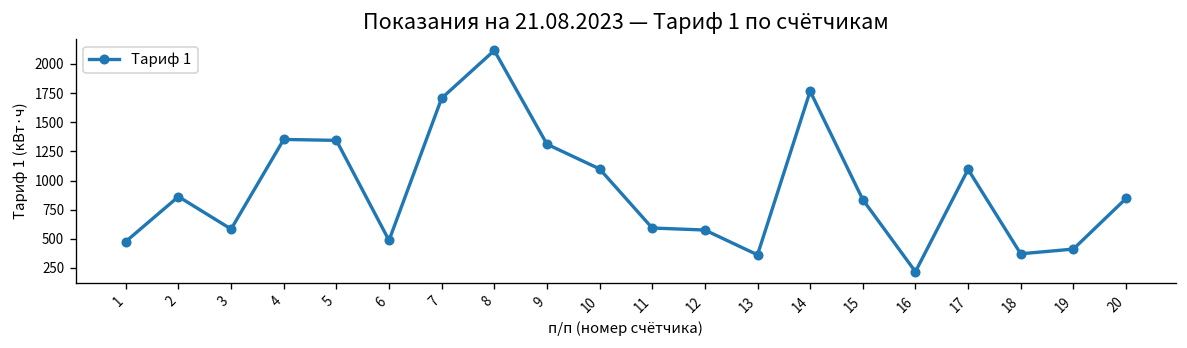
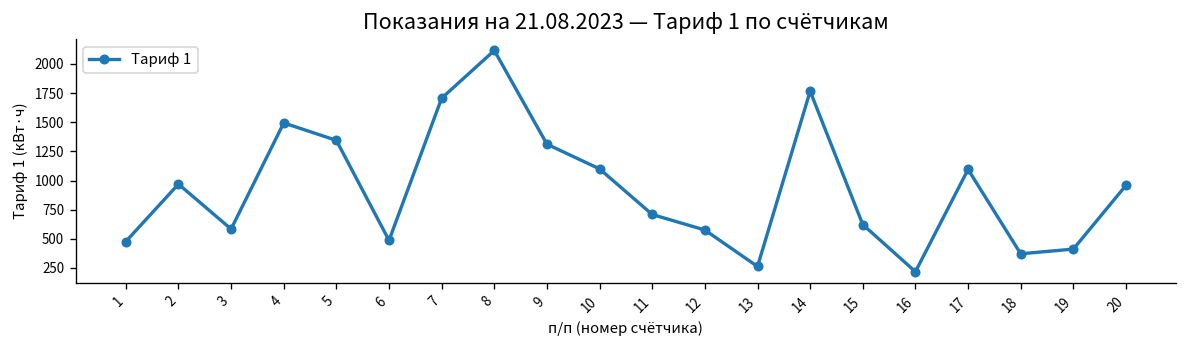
2: 900 -> 1000
4: 1400 -> 1500
11: 600 -> 700
13: 400 -> 300
15: 800 -> 600
20: 800 -> 1000
